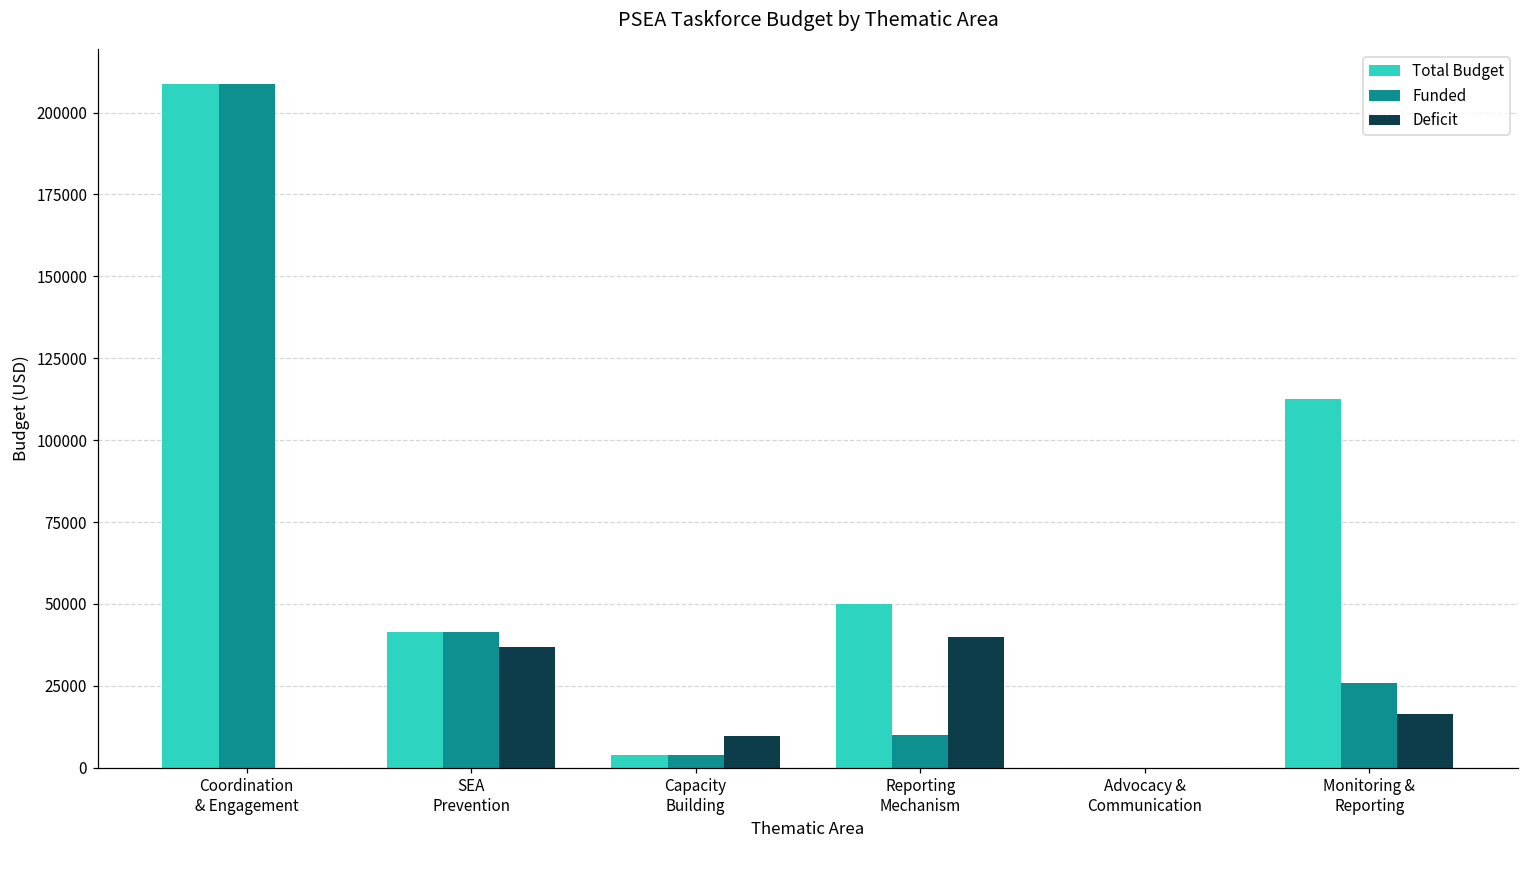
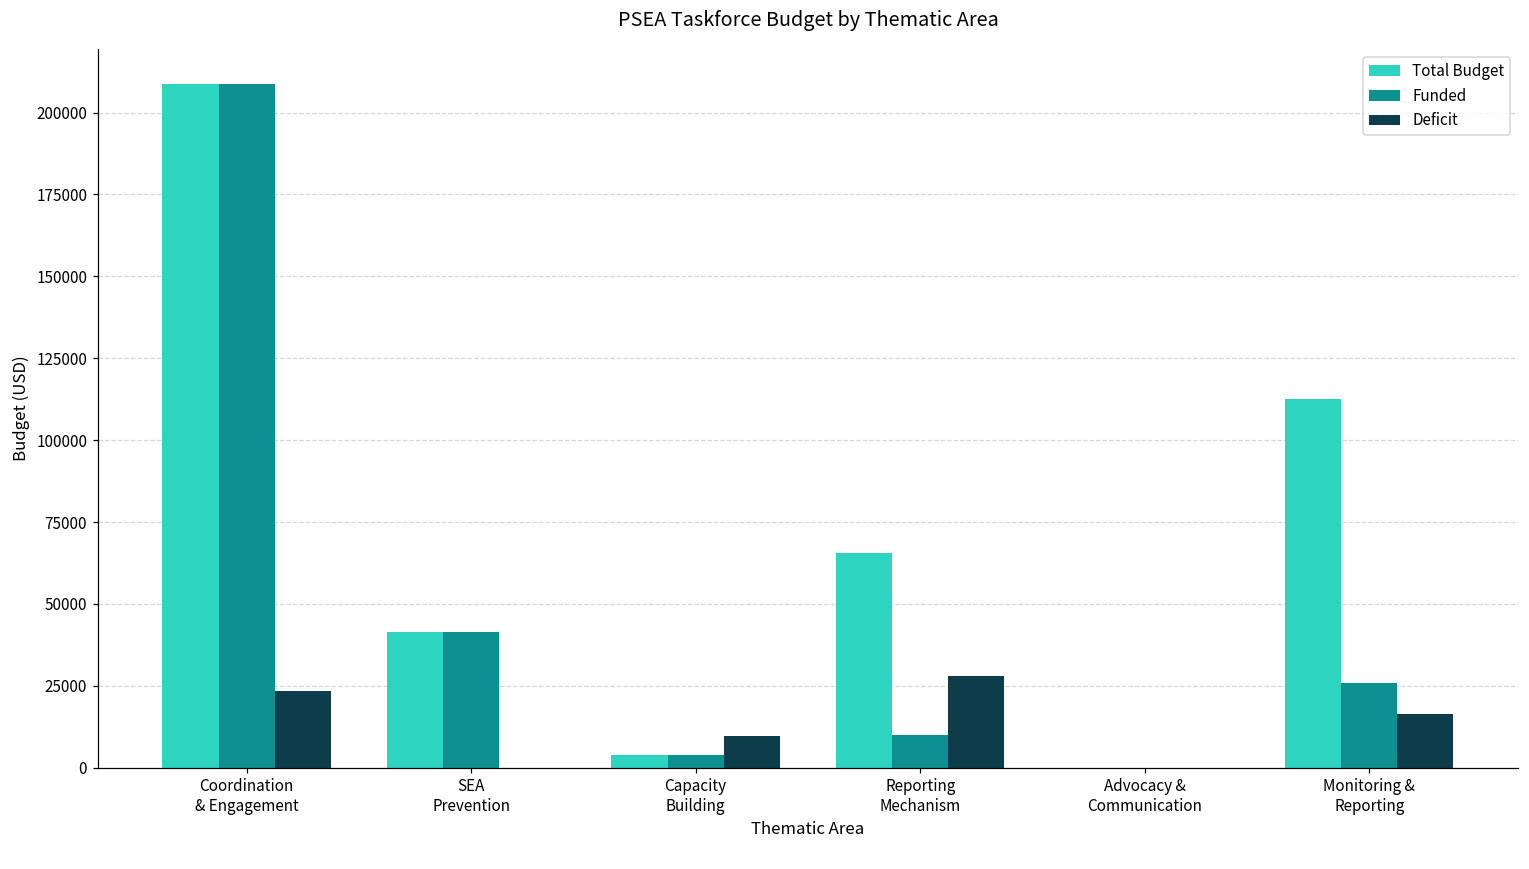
Deficit, Coordination & Engagement: 0 -> 23000
Deficit, SEA Prevention: 37000 -> 0
Total Budget, Reporting Mechanism: 50000 -> 65000
Deficit, Reporting Mechanism: 40000 -> 28000
